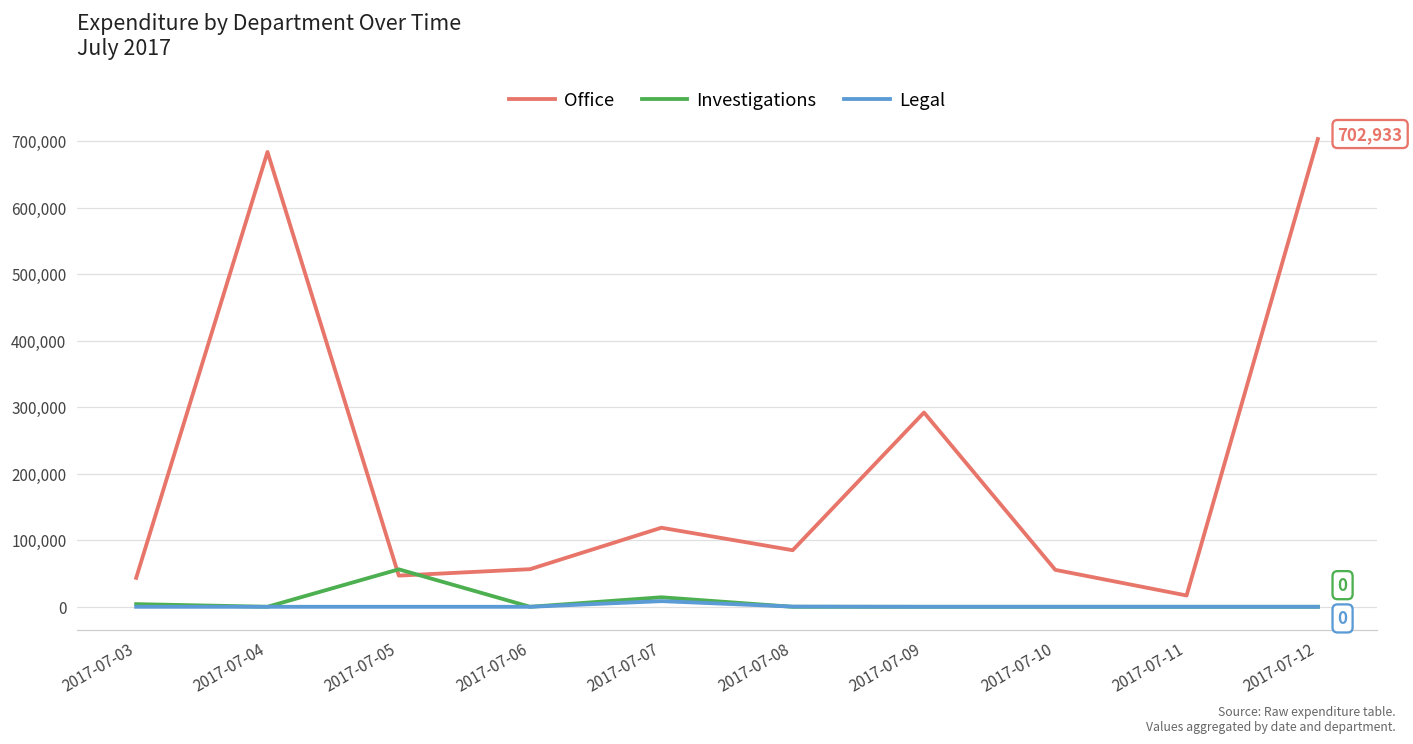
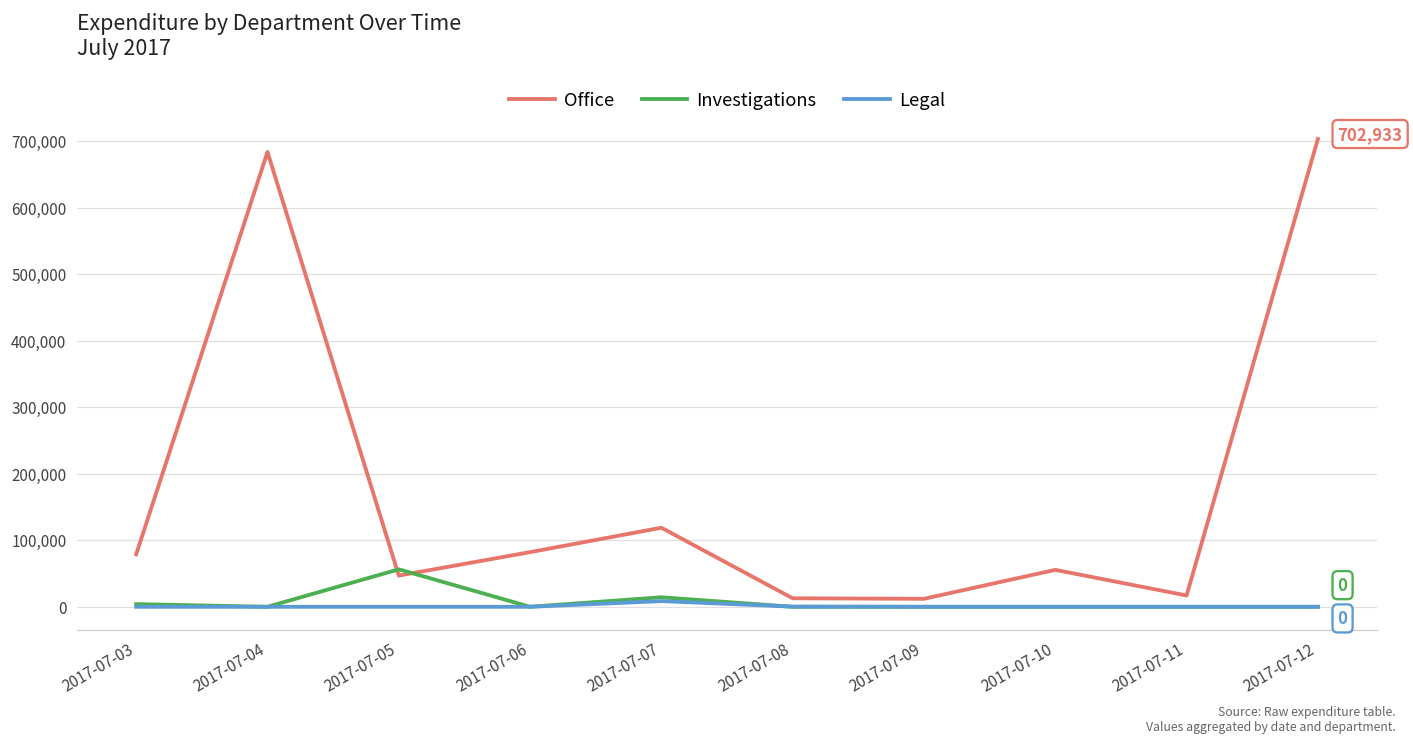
Office, 2017-07-03: 40,000 -> 80,000
Office, 2017-07-06: 60,000 -> 80,000
Office, 2017-07-08: 90,000 -> 10,000
Office, 2017-07-09: 290,000 -> 10,000
